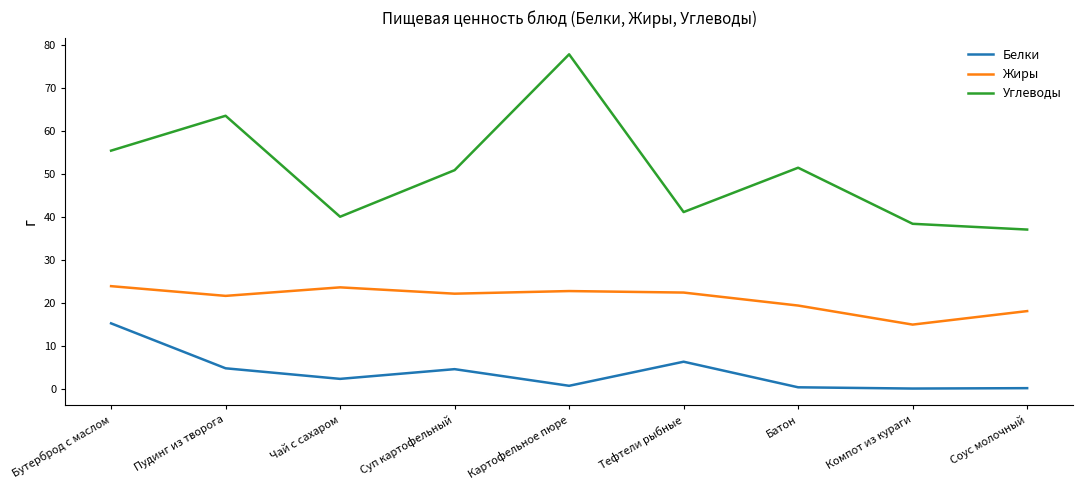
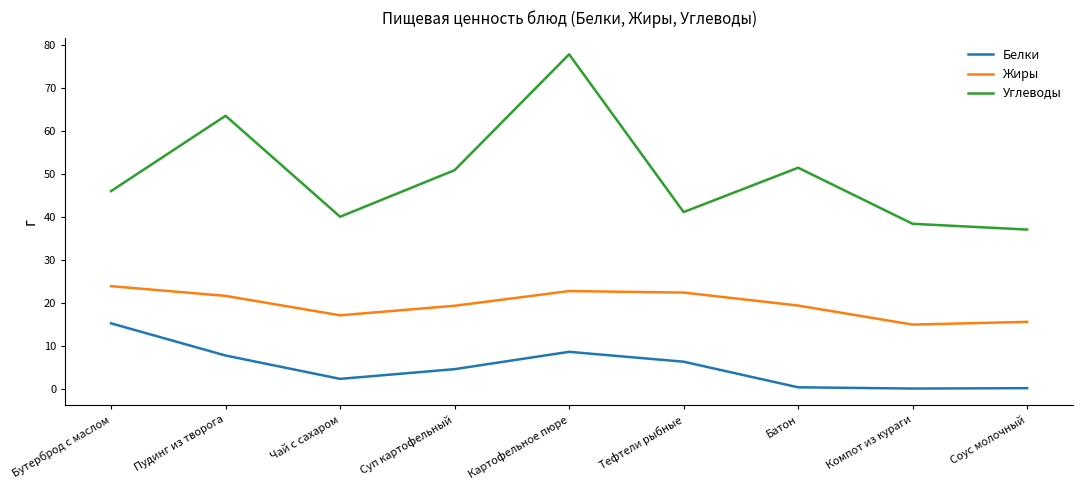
Углеводы, Бутерброд с маслом: 56 -> 46
Белки, Пудинг из творога: 5 -> 8
Жиры, Чай с сахаром: 24 -> 17
Жиры, Суп картофельный: 22 -> 19
Белки, Картофельное пюре: 1 -> 9
Жиры, Соус молочный: 18 -> 16
